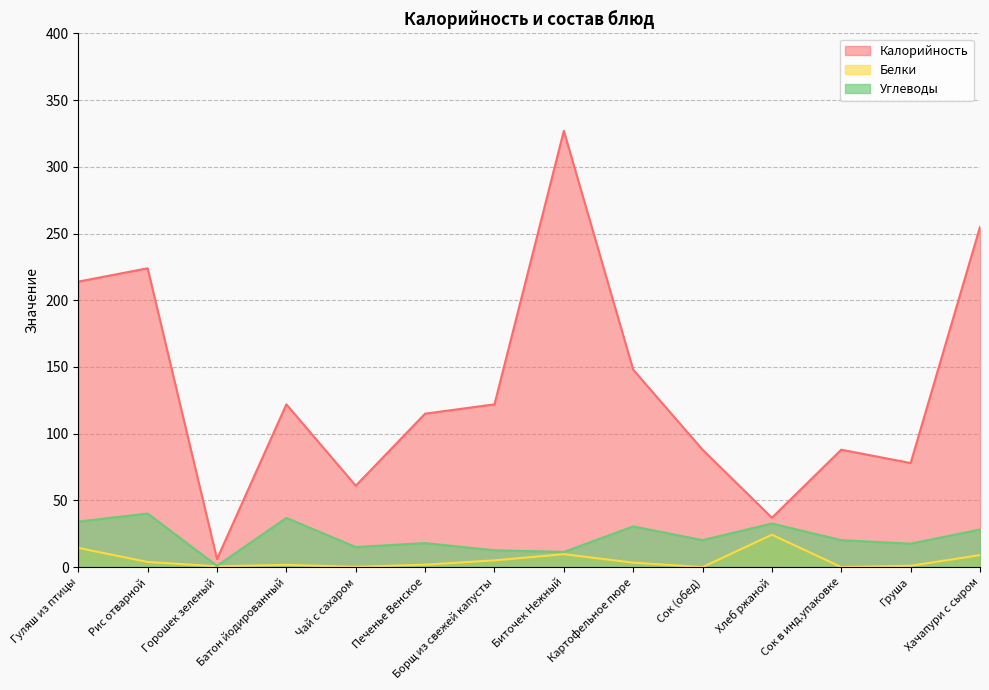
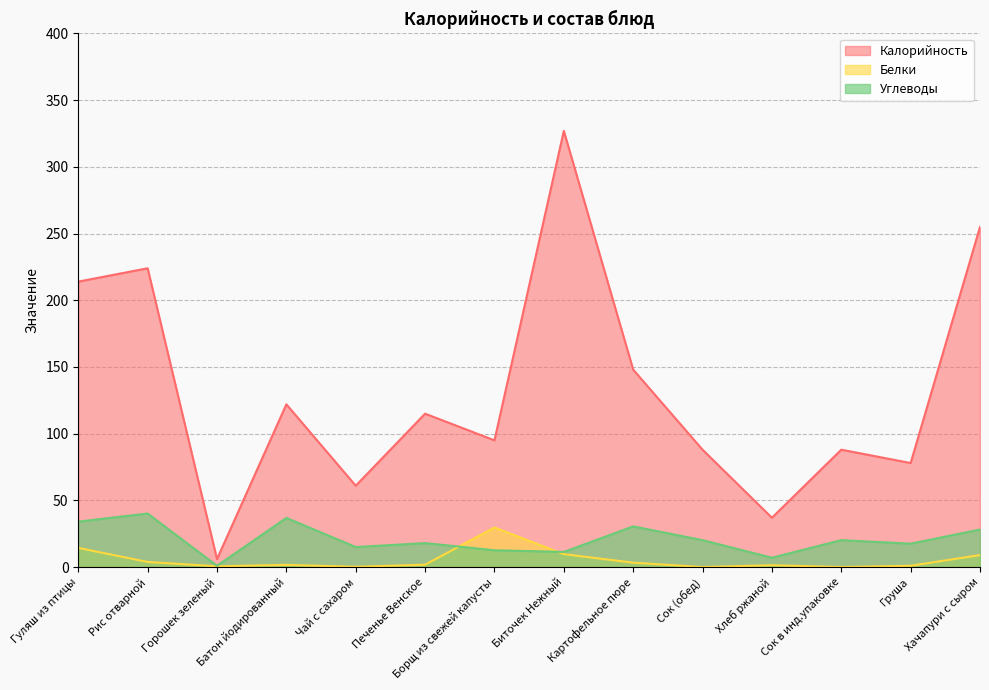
Калорийность, Борщ из свежей капусты: 122 -> 95
Белки, Борщ из свежей капусты: 5 -> 30
Белки, Хлеб ржаной: 24 -> 1
Углеводы, Хлеб ржаной: 33 -> 7
